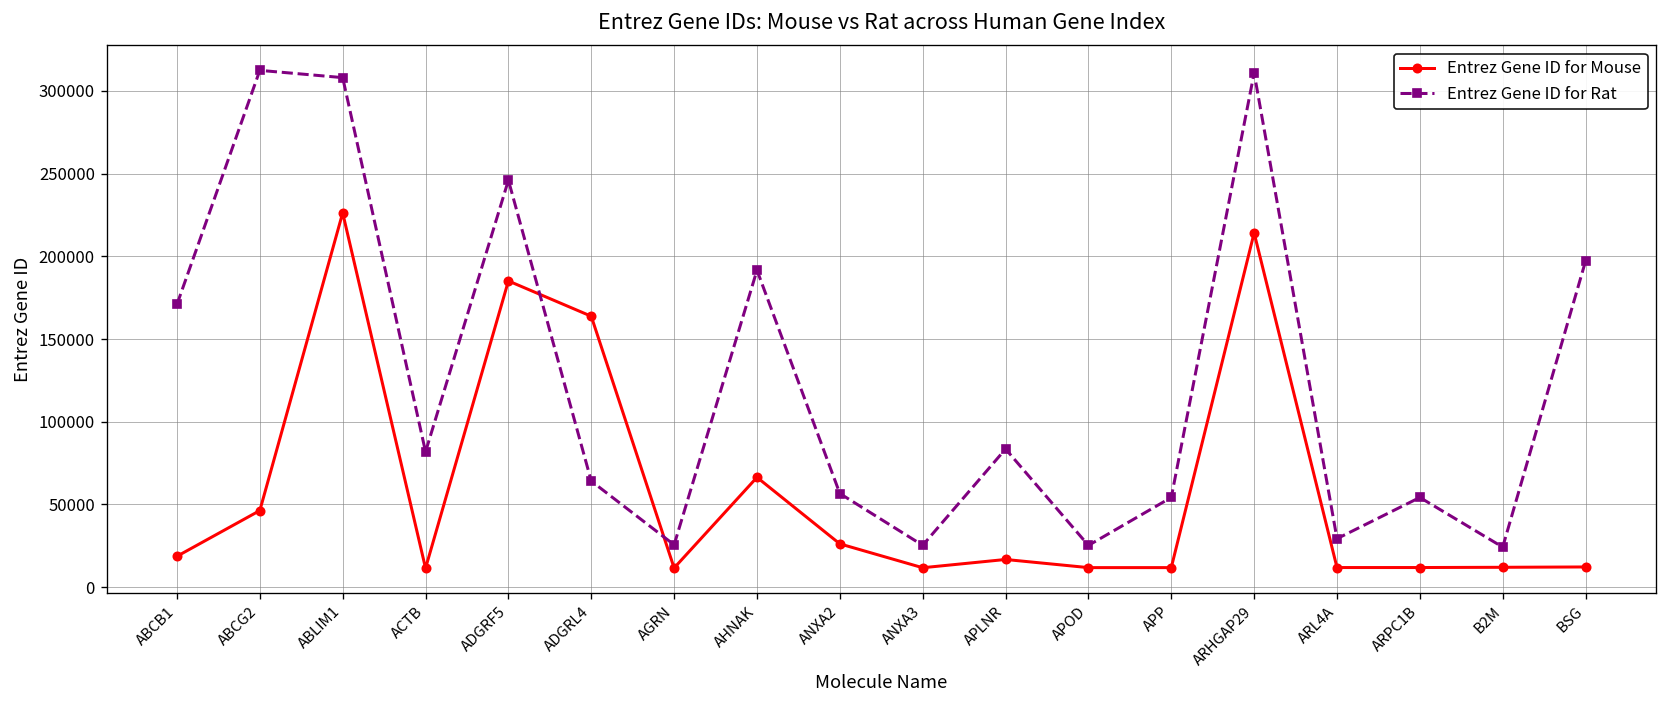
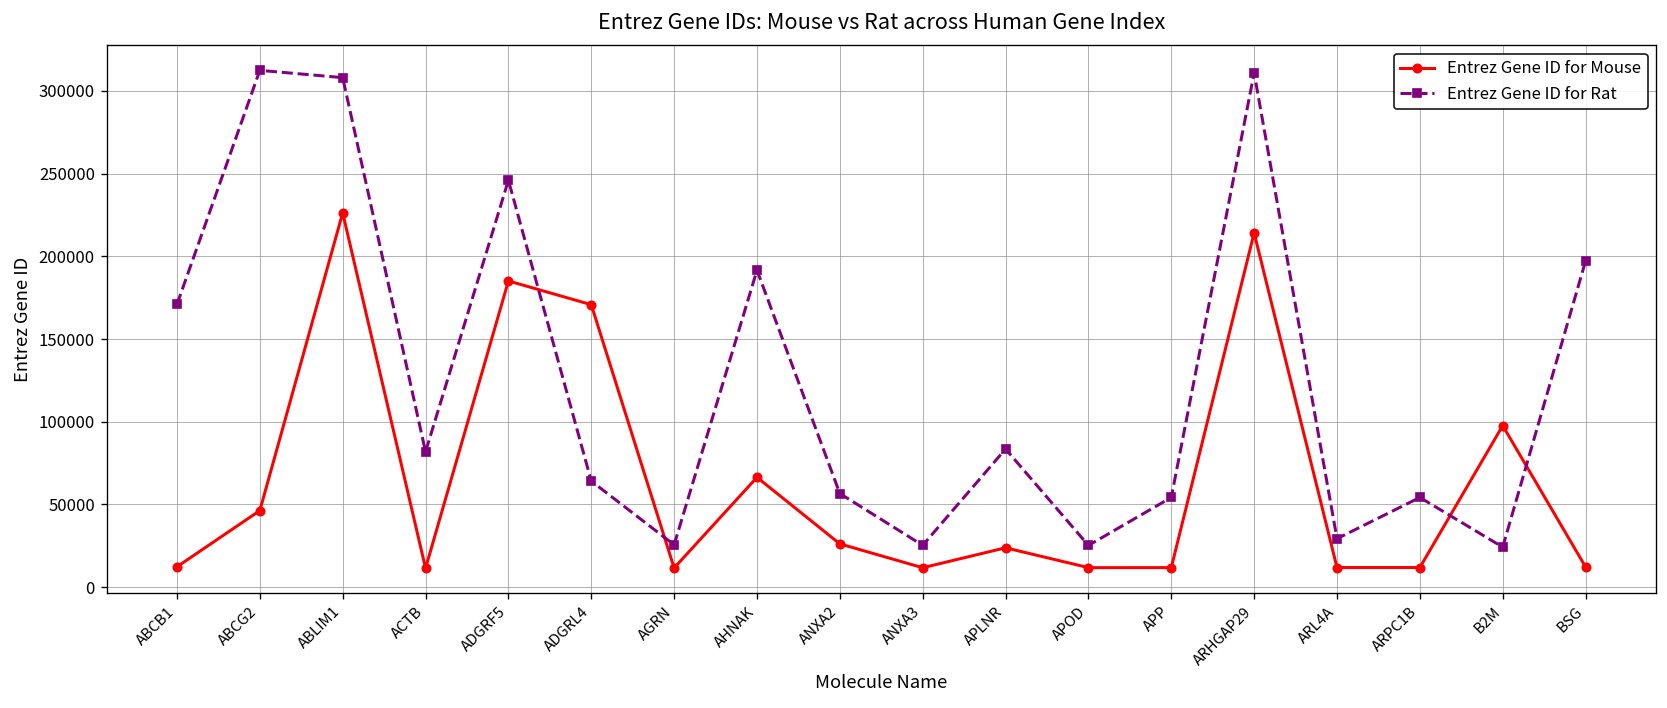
Entrez Gene ID for Mouse, ABCB1: 19000 -> 12000
Entrez Gene ID for Mouse, ADGRL4: 164000 -> 171000
Entrez Gene ID for Mouse, APLNR: 17000 -> 24000
Entrez Gene ID for Mouse, B2M: 12000 -> 98000
